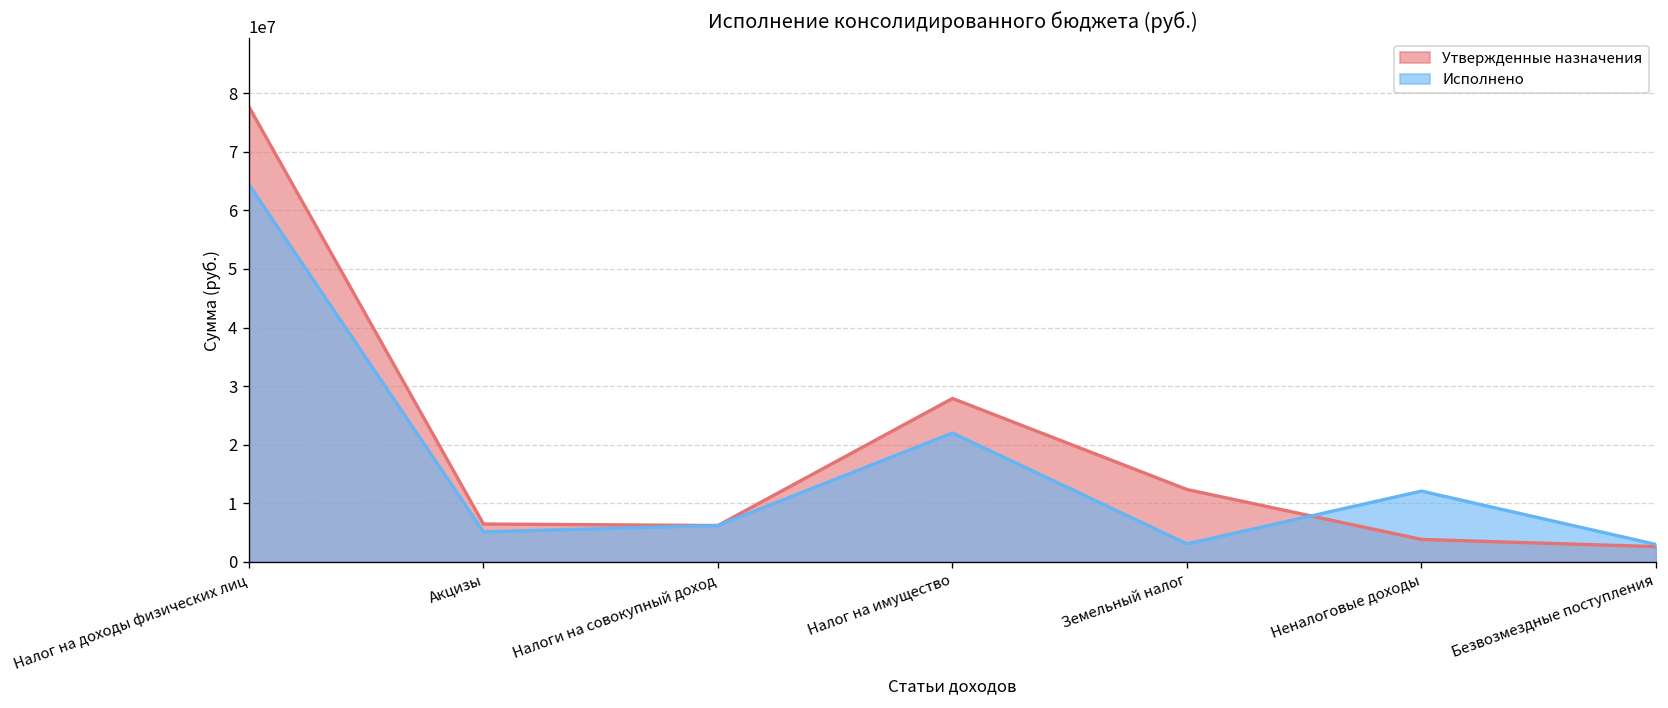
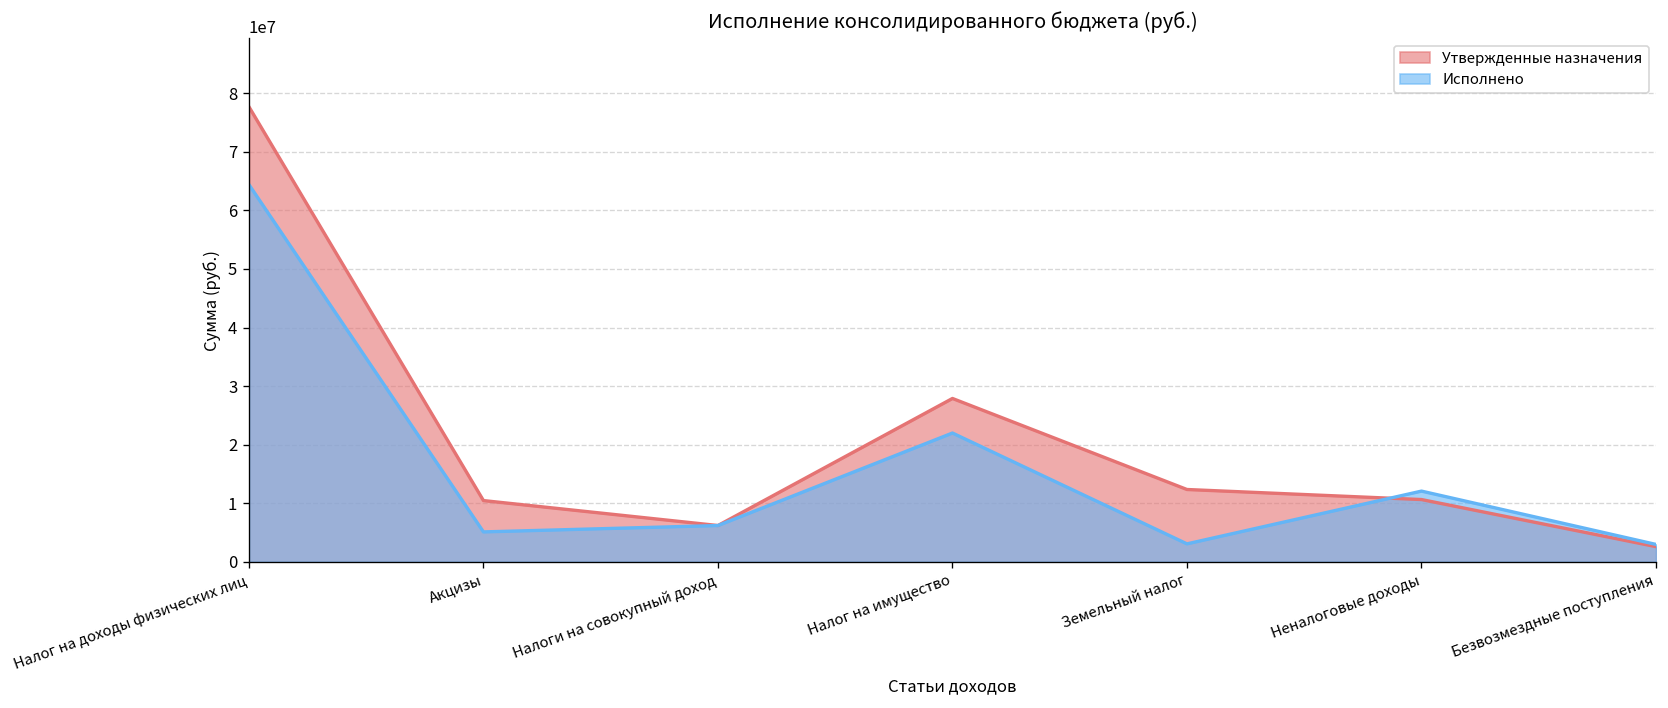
Утвержденные назначения, Акцизы: 6000000 -> 10000000
Утвержденные назначения, Неналоговые доходы: 4000000 -> 11000000
